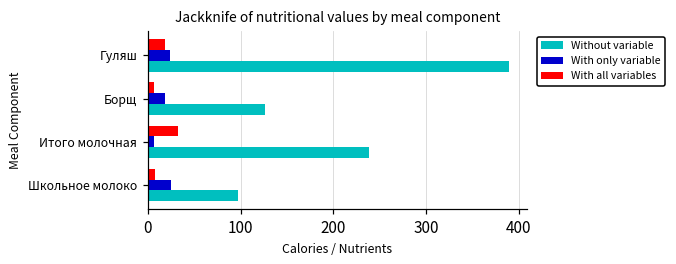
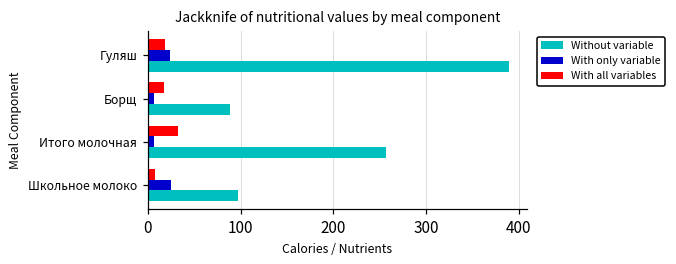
With all variables, Борщ: 10 -> 20
With only variable, Борщ: 20 -> 10
Without variable, Борщ: 130 -> 90
Without variable, Итого молочная: 240 -> 260
